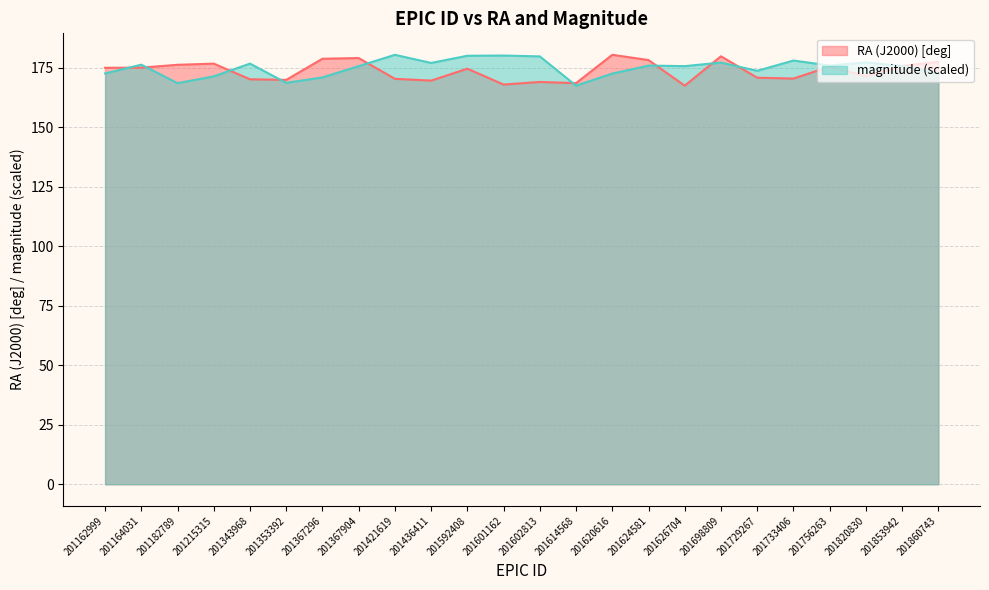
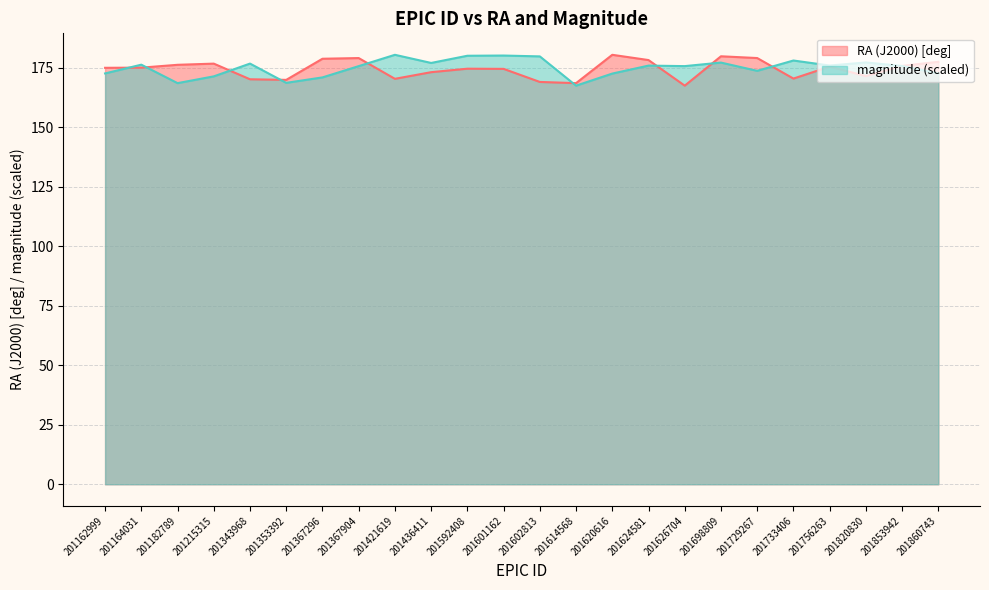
RA (J2000) [deg], 201436411: 170 -> 173
RA (J2000) [deg], 201601162: 168 -> 174
RA (J2000) [deg], 201729267: 171 -> 179
